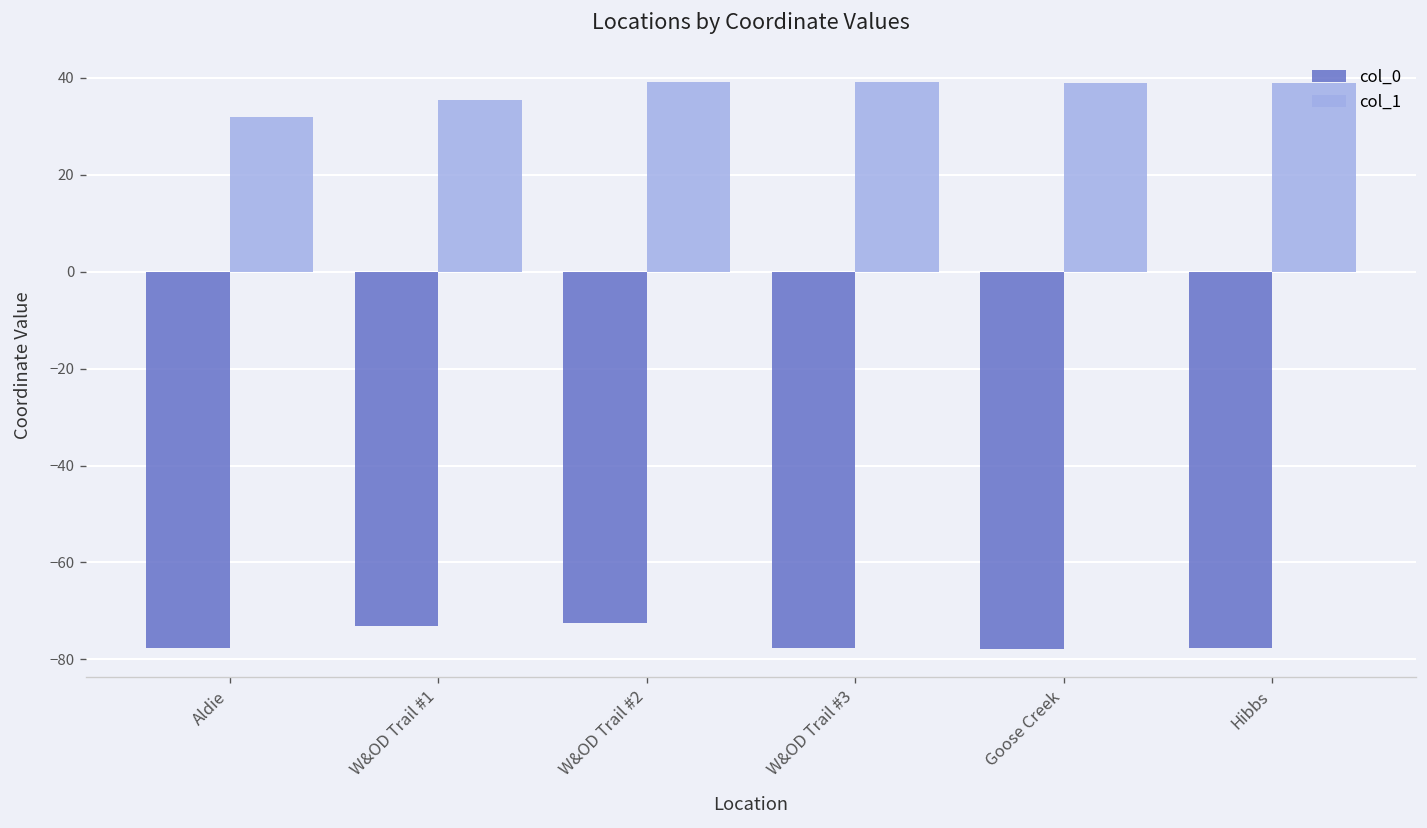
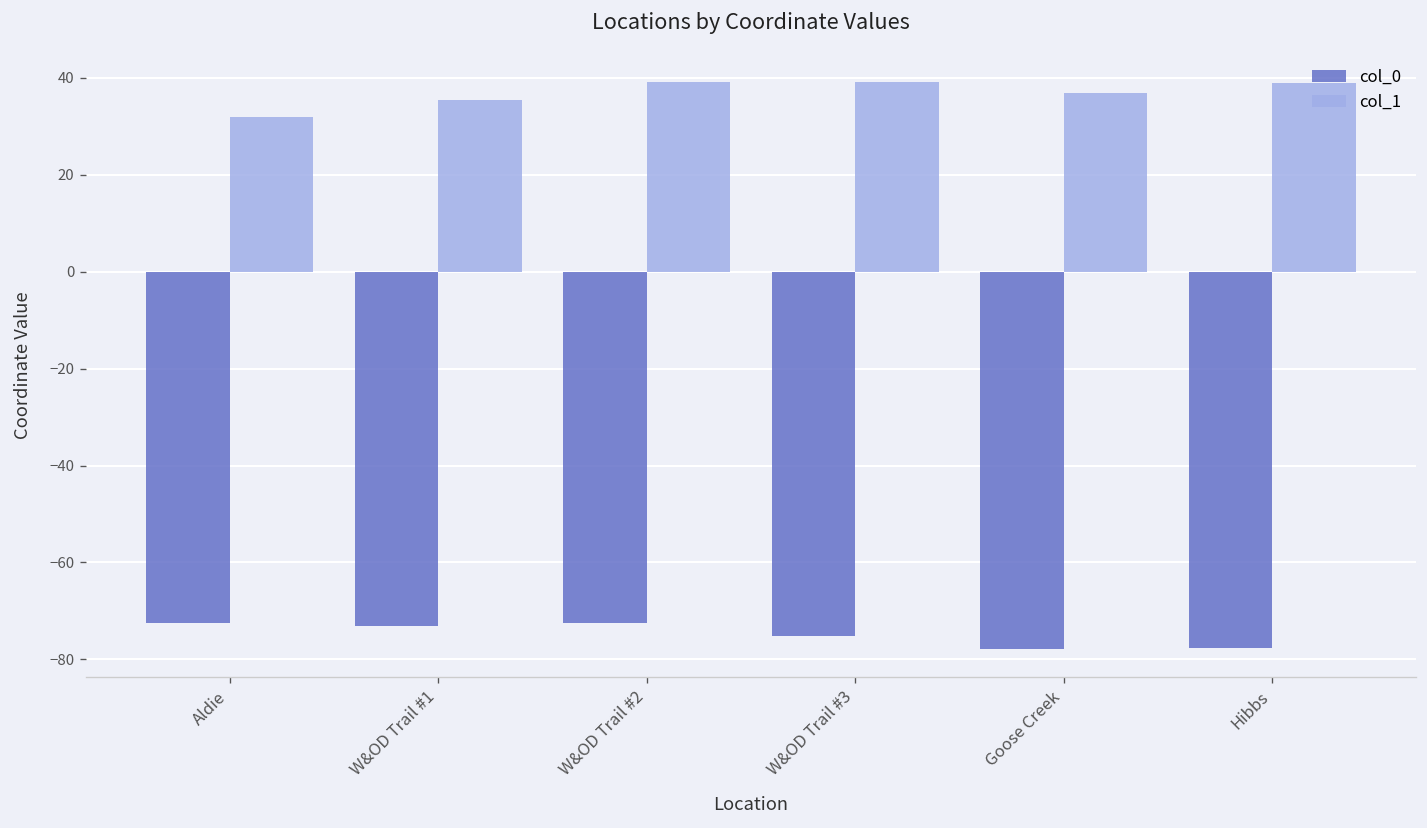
col_0, Aldie: -78 -> -72
col_0, W&OD Trail #3: -78 -> -75
col_1, Goose Creek: 39 -> 37
